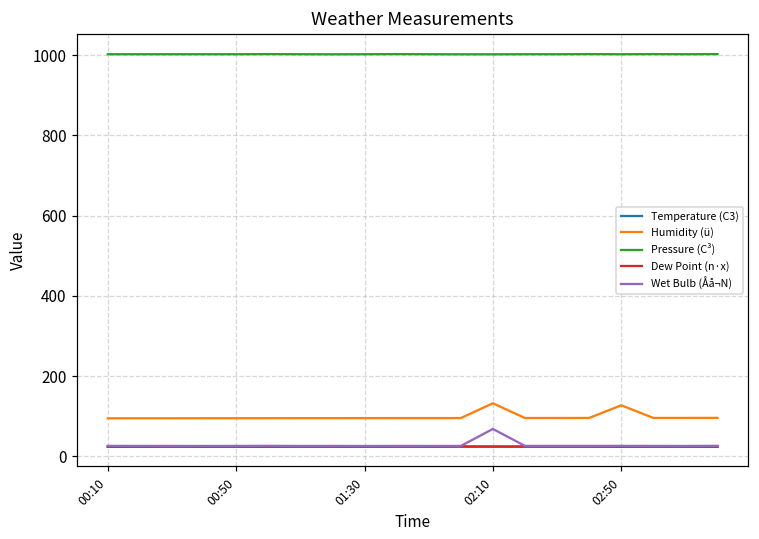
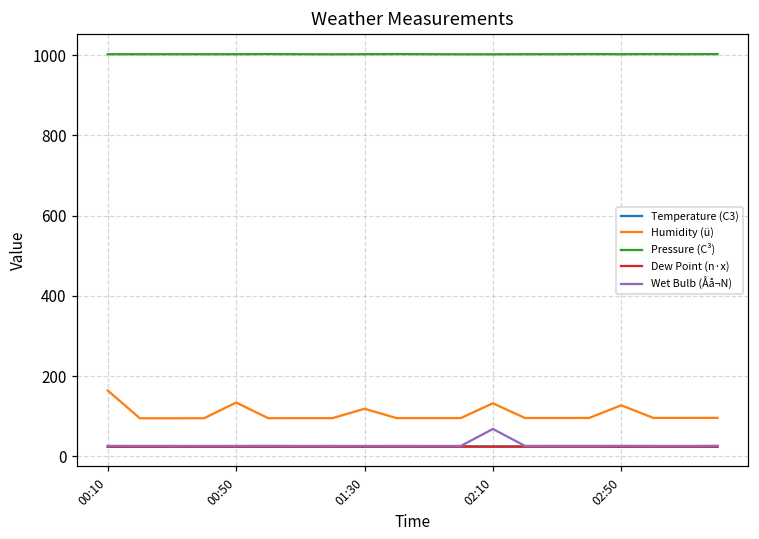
Humidity (ü), 00:10: 90 -> 160
Humidity (ü), 00:50: 100 -> 130
Humidity (ü), 01:30: 100 -> 120
